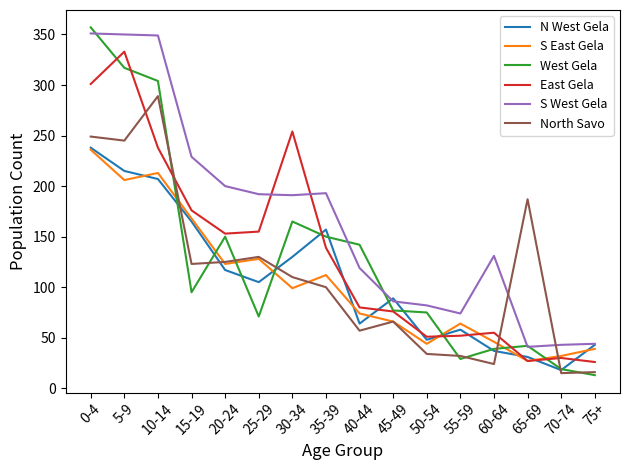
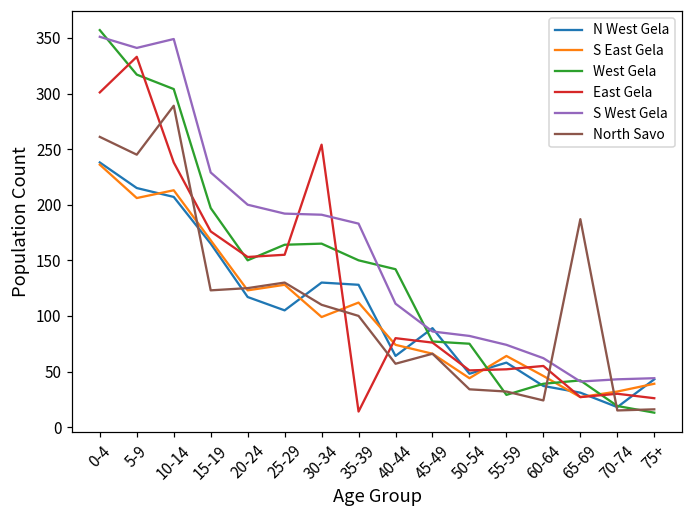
North Savo, 0-4: 249 -> 261
S West Gela, 5-9: 350 -> 341
West Gela, 15-19: 95 -> 197
West Gela, 25-29: 71 -> 164
N West Gela, 35-39: 157 -> 128
East Gela, 35-39: 139 -> 14
S West Gela, 35-39: 193 -> 183
S West Gela, 40-44: 119 -> 111
S West Gela, 60-64: 131 -> 62
